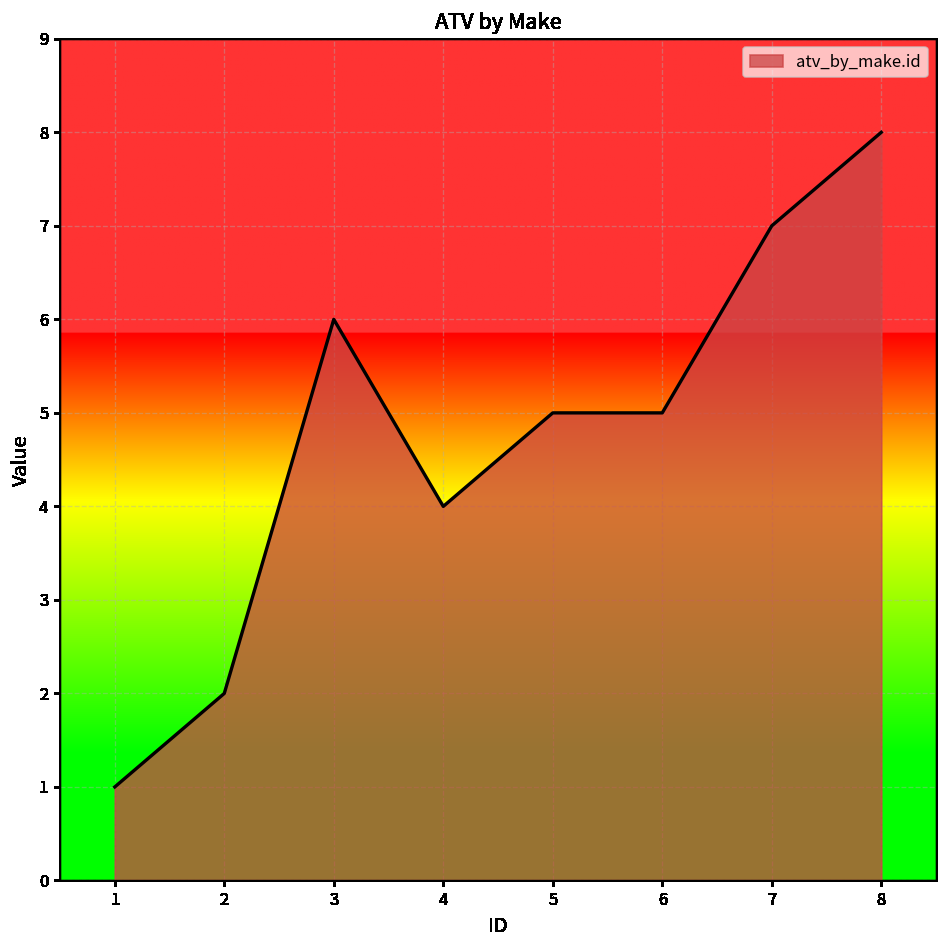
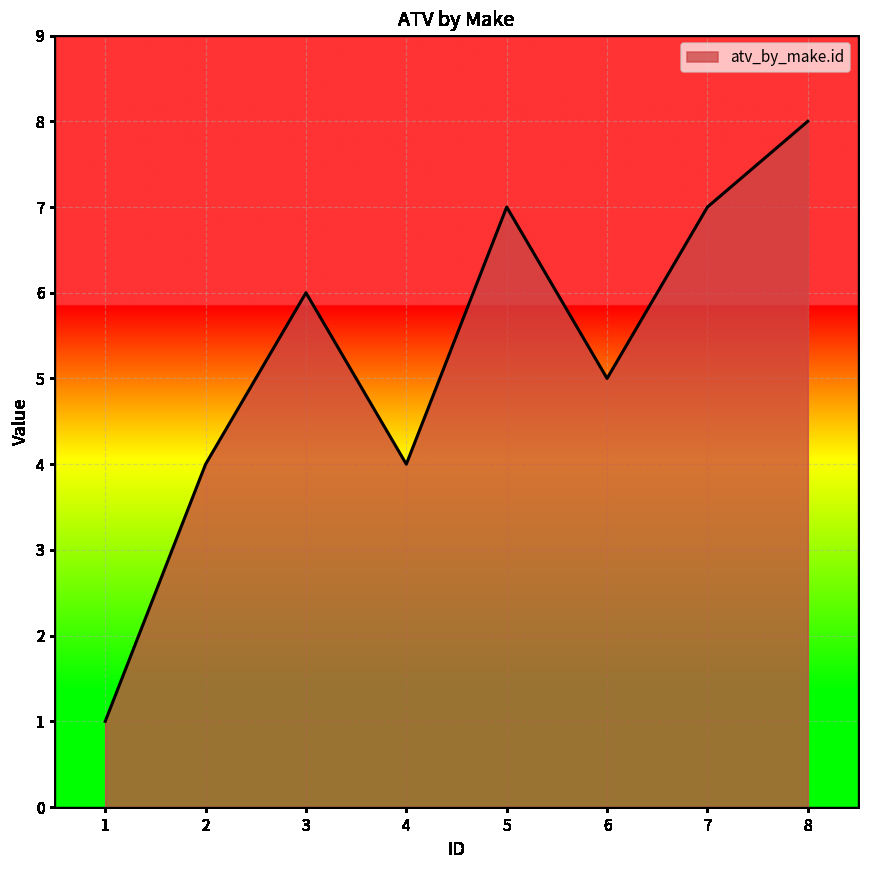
2: 2 -> 4
5: 5 -> 7
